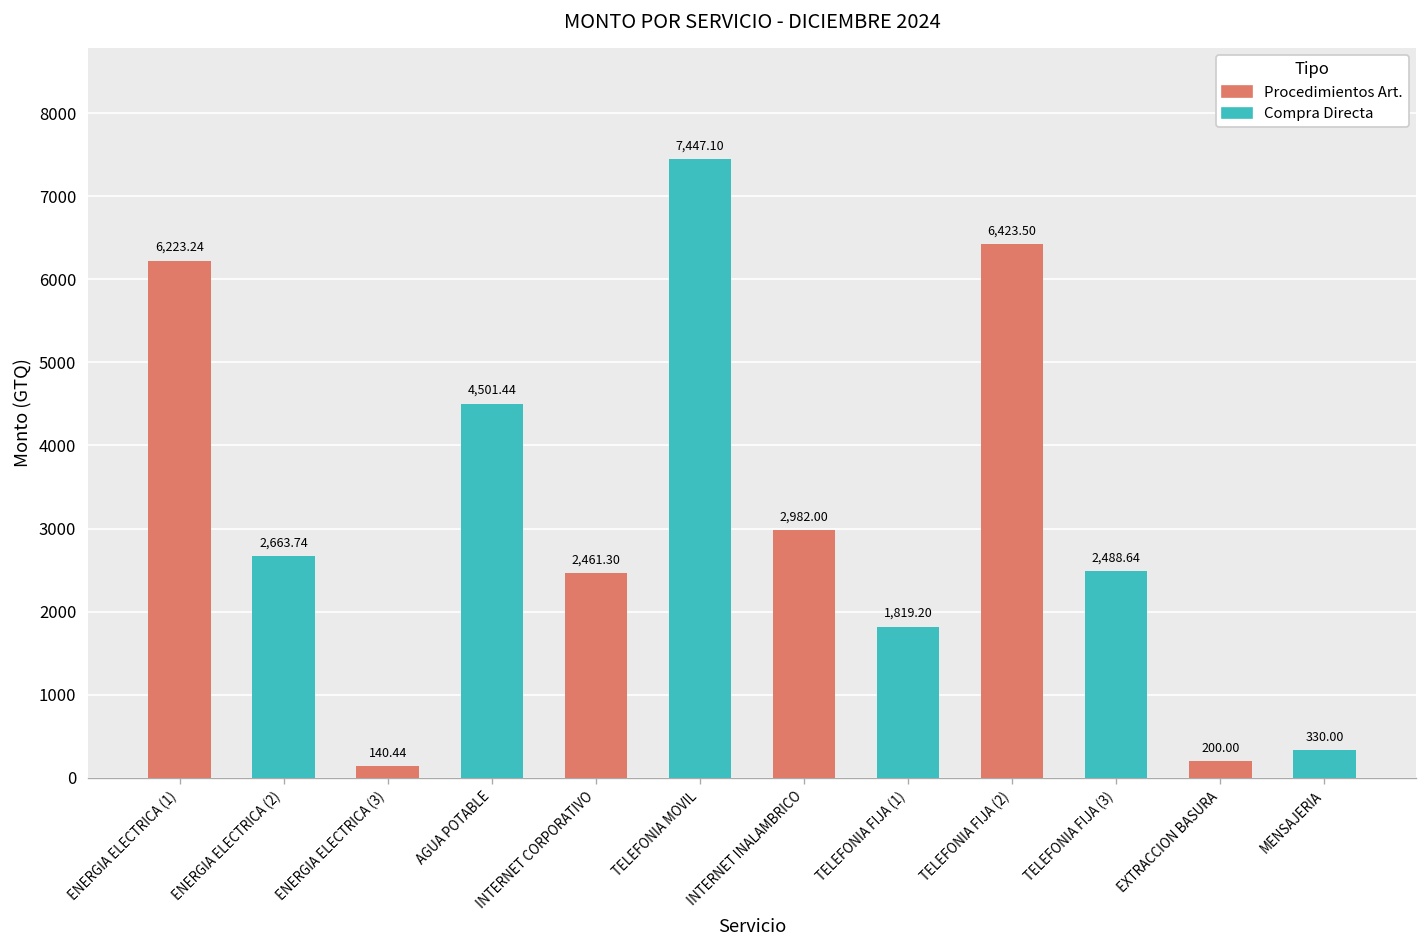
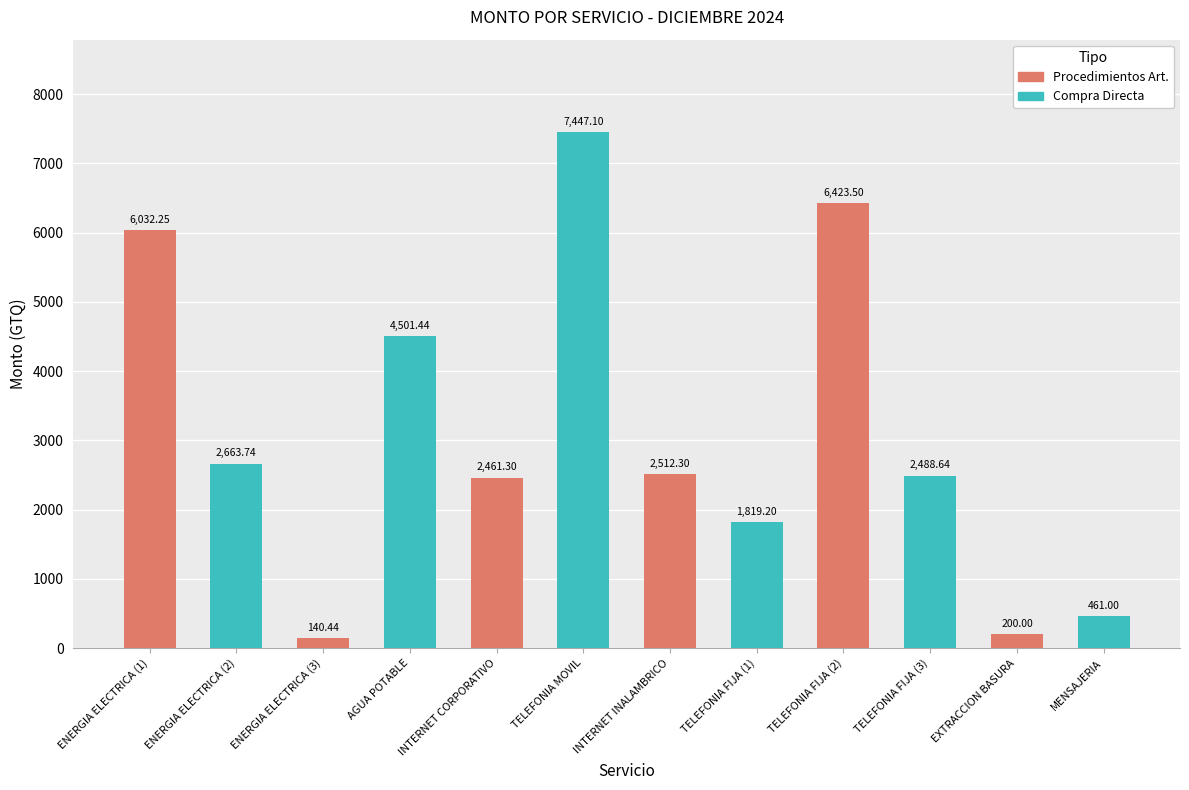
ENERGIA ELECTRICA (1): 6,223.24 -> 6,032.25
INTERNET INALAMBRICO: 2,982.00 -> 2,512.30
MENSAJERIA: 330.00 -> 461.00
